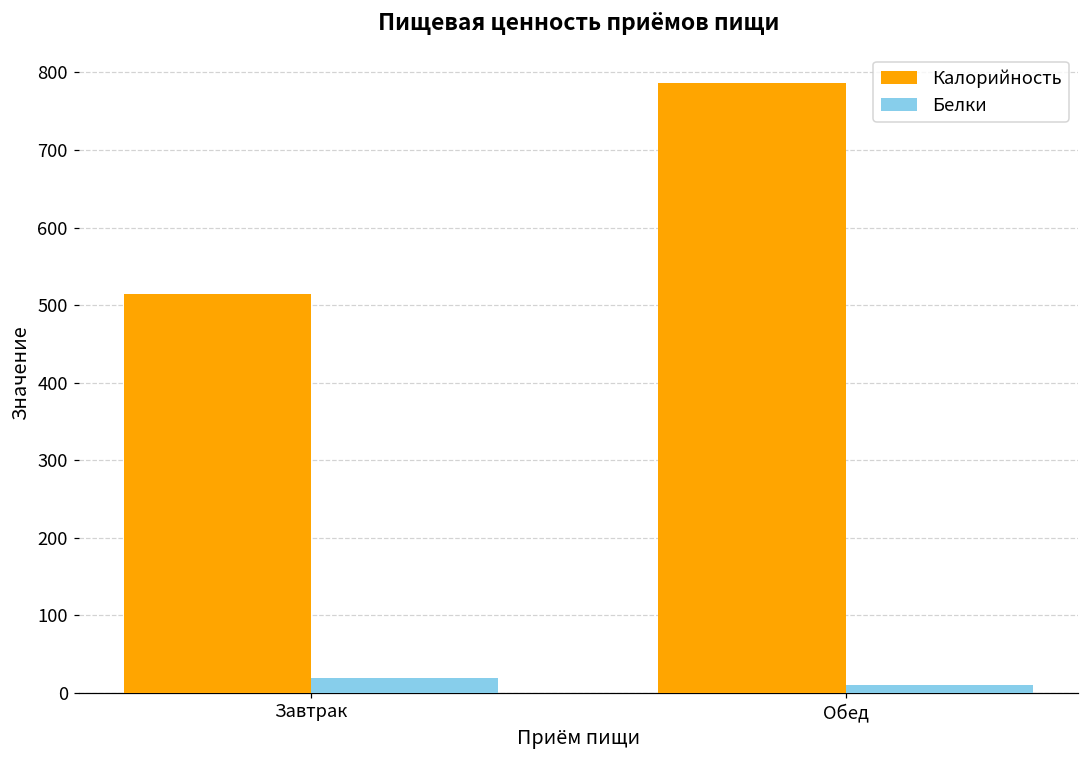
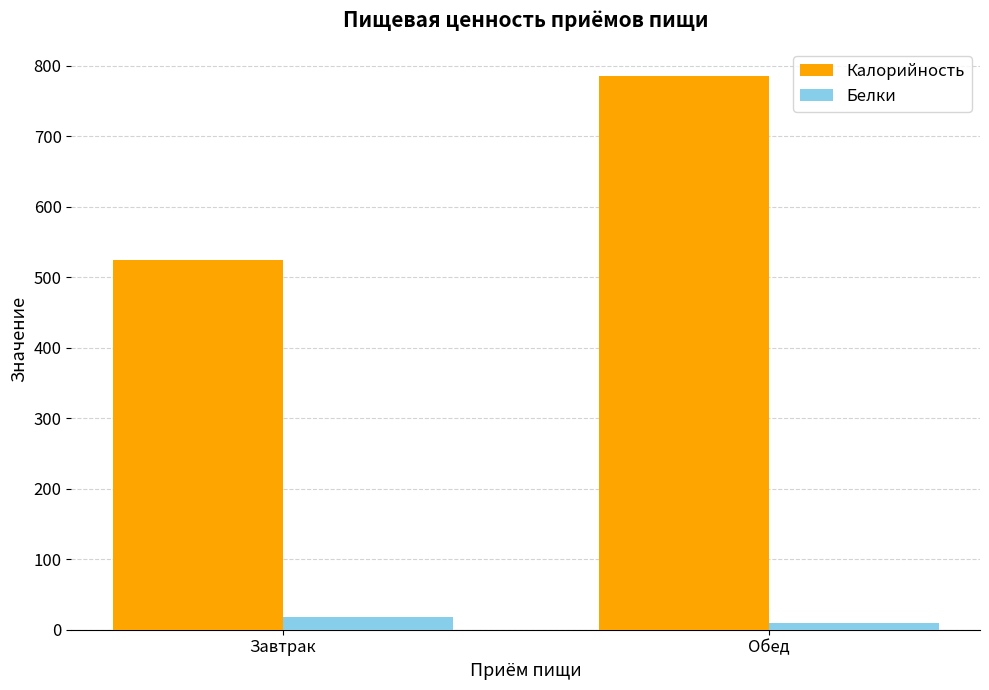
Калорийность, Завтрак: 510 -> 530
